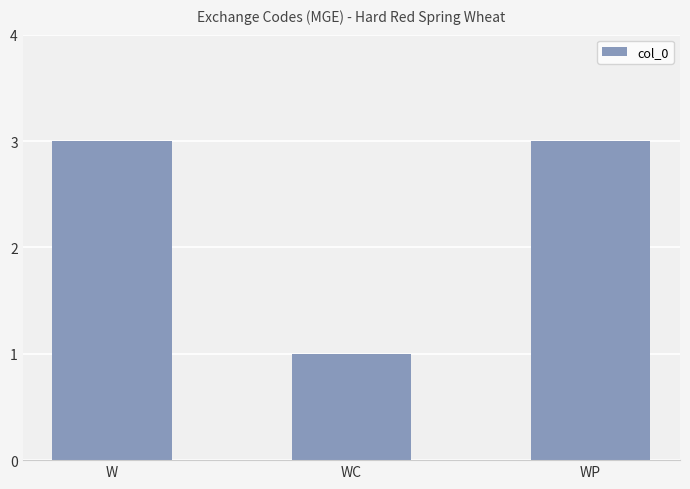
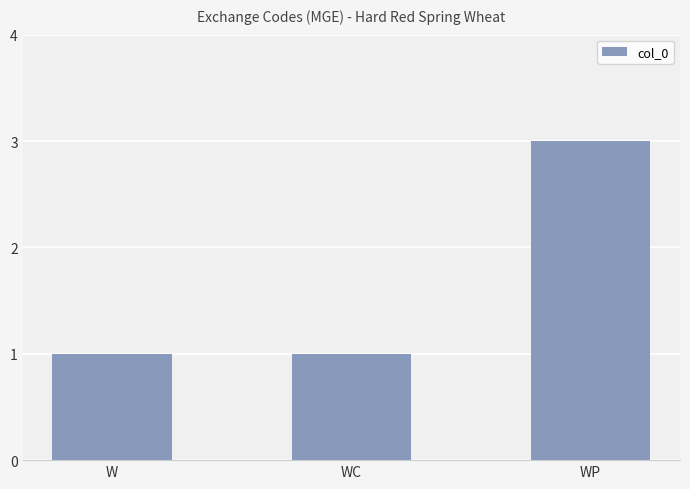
W: 3 -> 1
